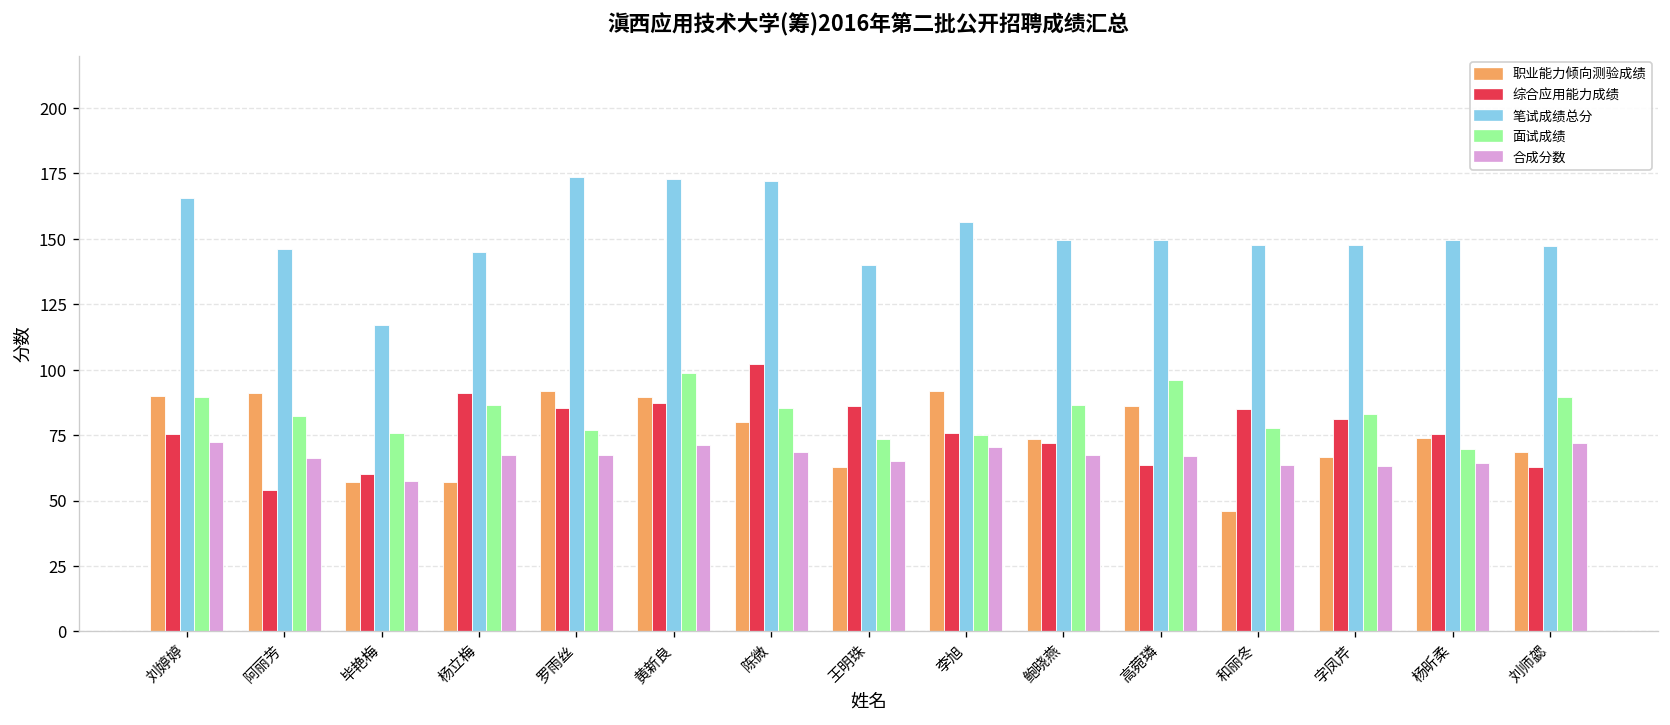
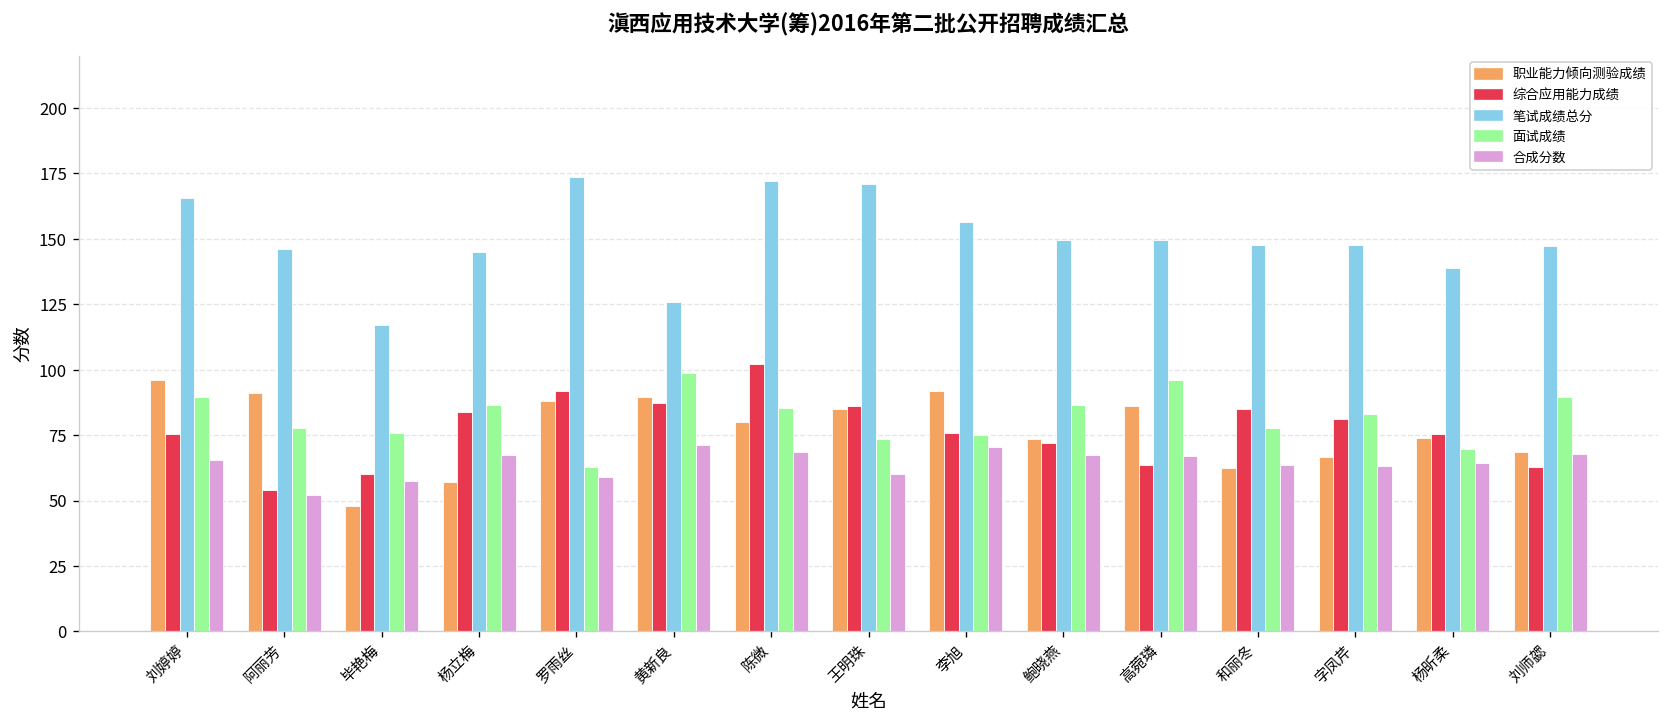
职业能力倾向测验成绩, 刘婷婷: 90 -> 96
合成分数, 刘婷婷: 72 -> 65
面试成绩, 阿丽芳: 82 -> 78
合成分数, 阿丽芳: 66 -> 52
职业能力倾向测验成绩, 毕艳梅: 57 -> 48
综合应用能力成绩, 杨立梅: 91 -> 84
职业能力倾向测验成绩, 罗雨丝: 92 -> 88
综合应用能力成绩, 罗雨丝: 86 -> 92
面试成绩, 罗雨丝: 77 -> 63
合成分数, 罗雨丝: 67 -> 59
笔试成绩总分, 黄新良: 173 -> 126
职业能力倾向测验成绩, 王明珠: 63 -> 85
笔试成绩总分, 王明珠: 140 -> 171
合成分数, 王明珠: 65 -> 60
职业能力倾向测验成绩, 和丽冬: 46 -> 63
笔试成绩总分, 杨昕柔: 150 -> 139
合成分数, 刘师勰: 72 -> 68
